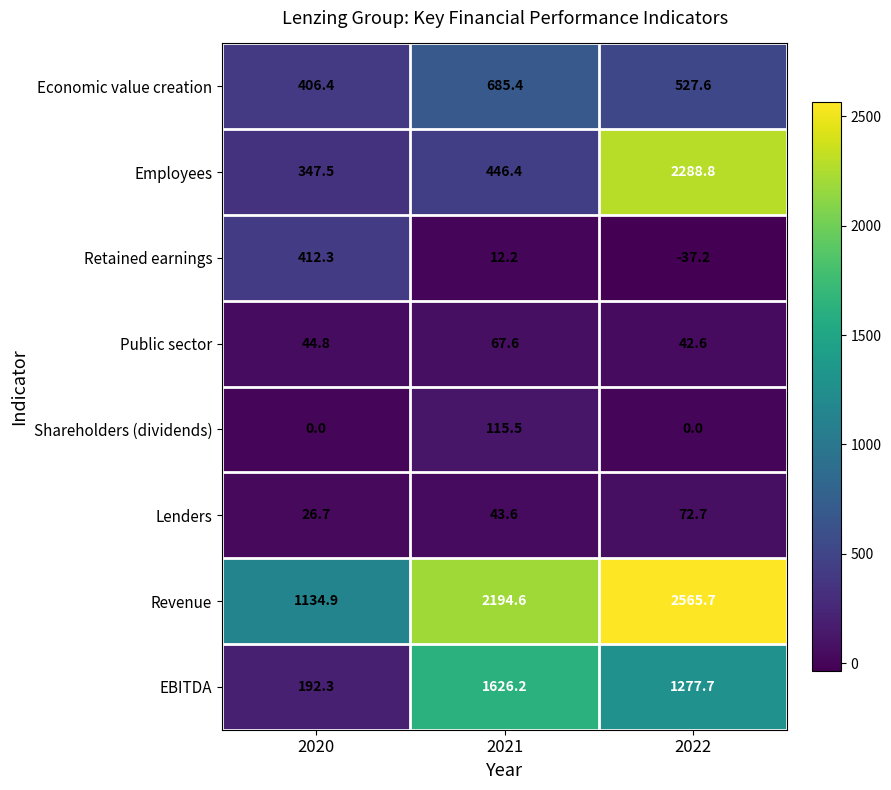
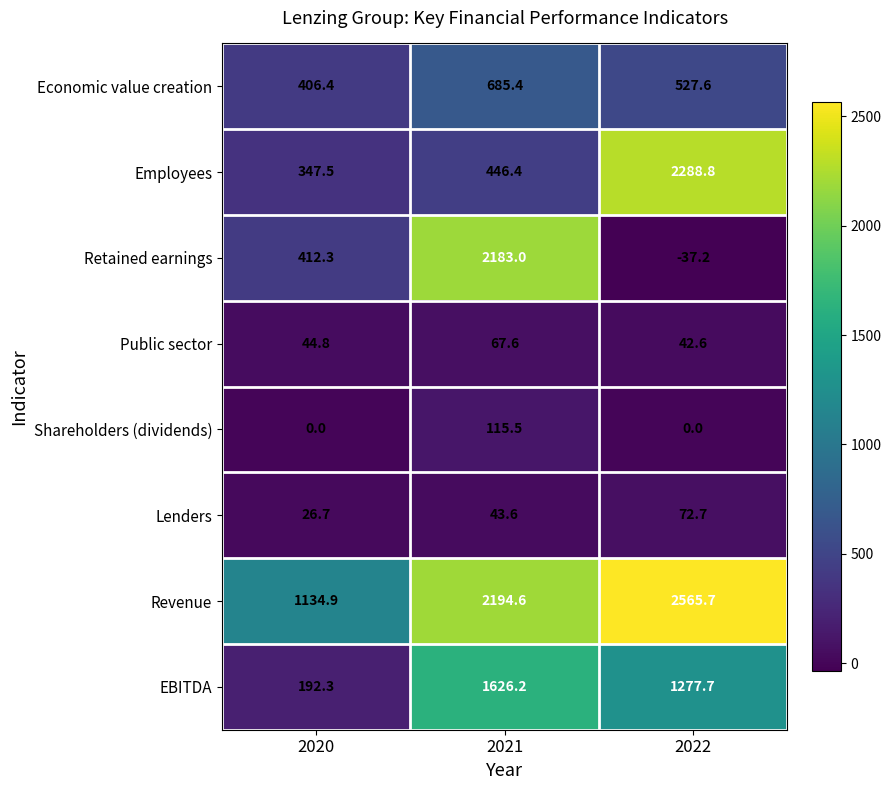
Retained earnings, 2021: 12.2 -> 2183.0
